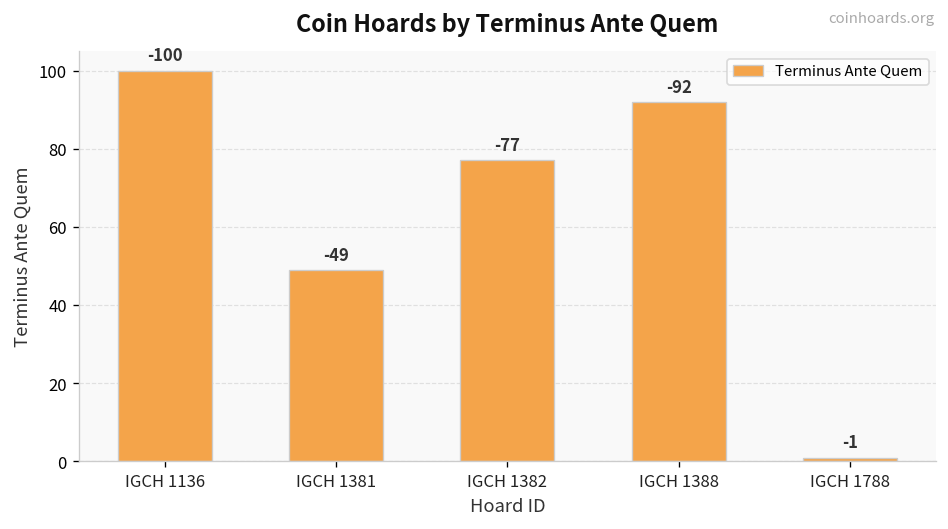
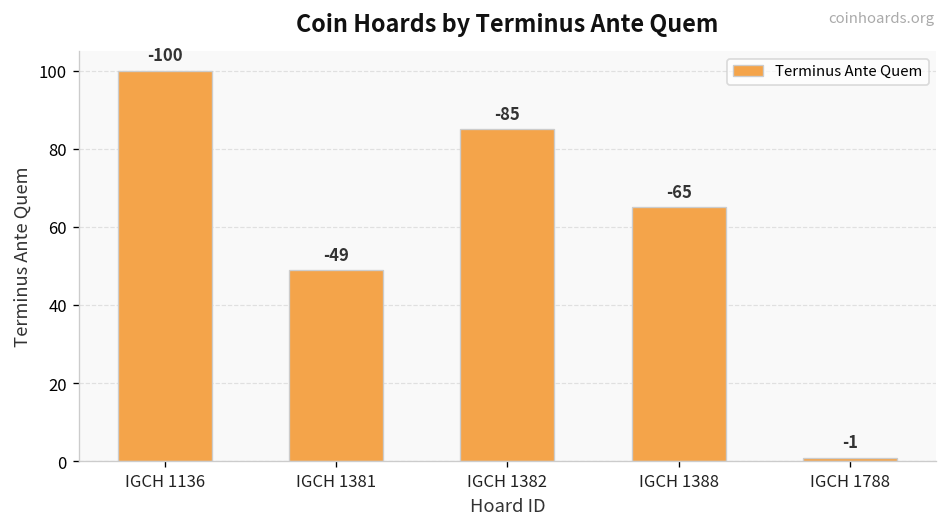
IGCH 1382: -77 -> -85
IGCH 1388: -92 -> -65
